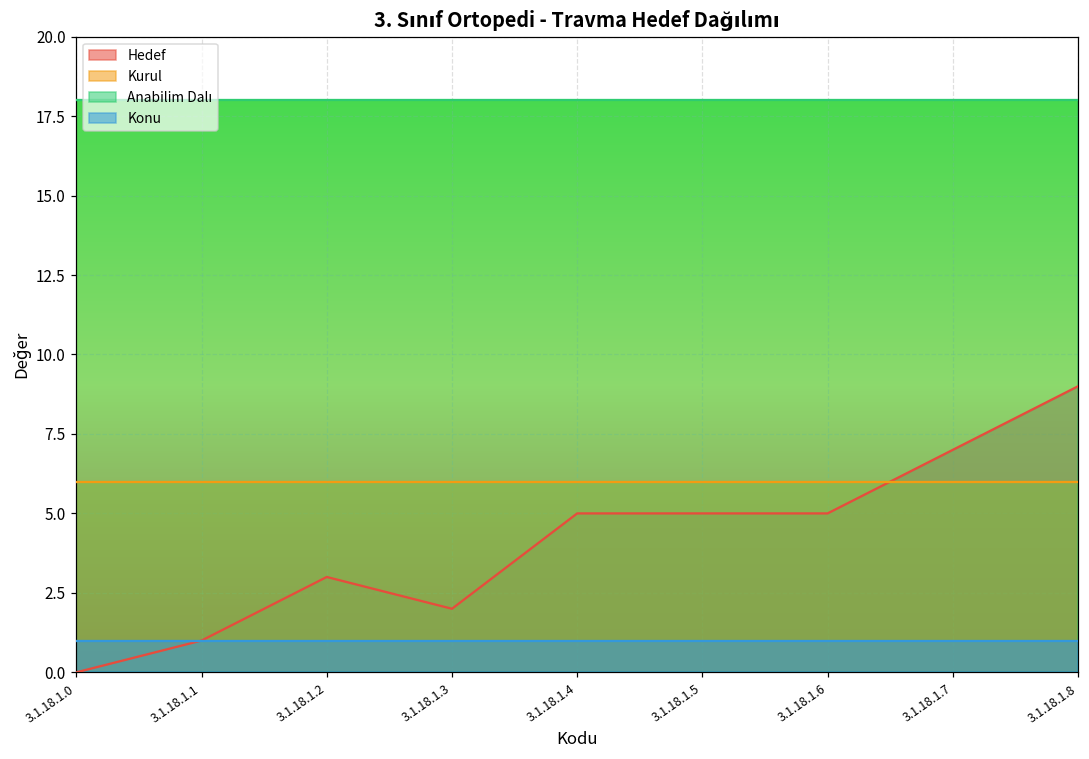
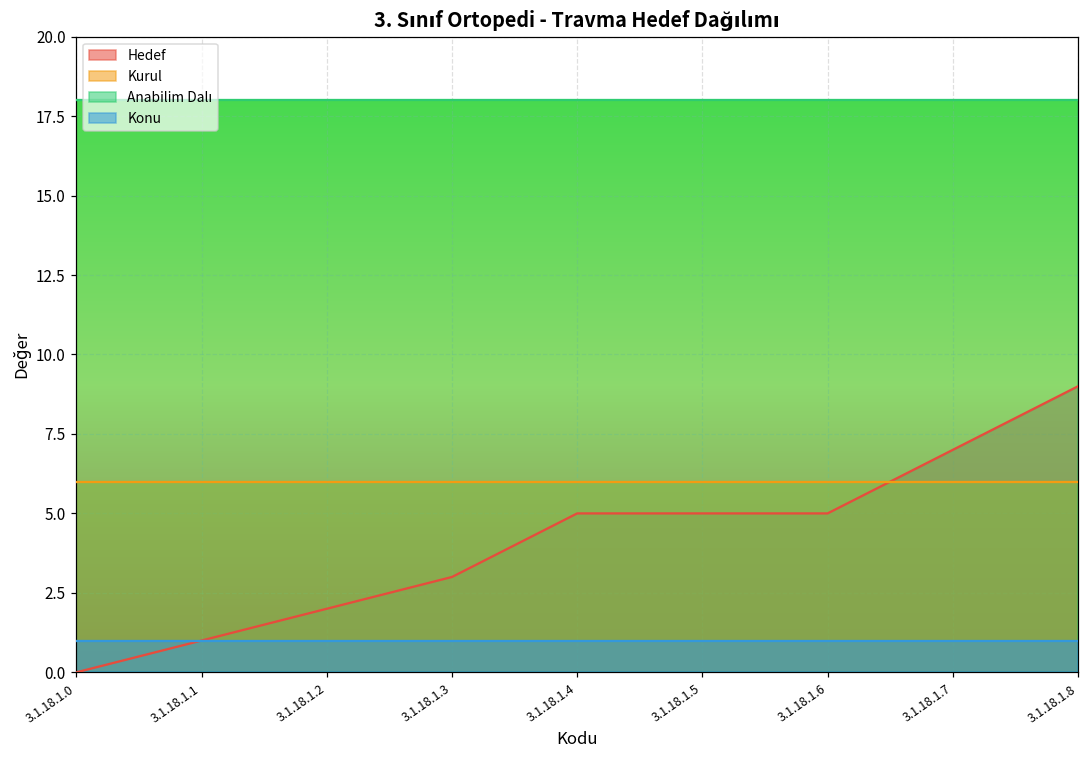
Hedef, 3.1.18.1.2: 3 -> 2
Hedef, 3.1.18.1.3: 2 -> 3
